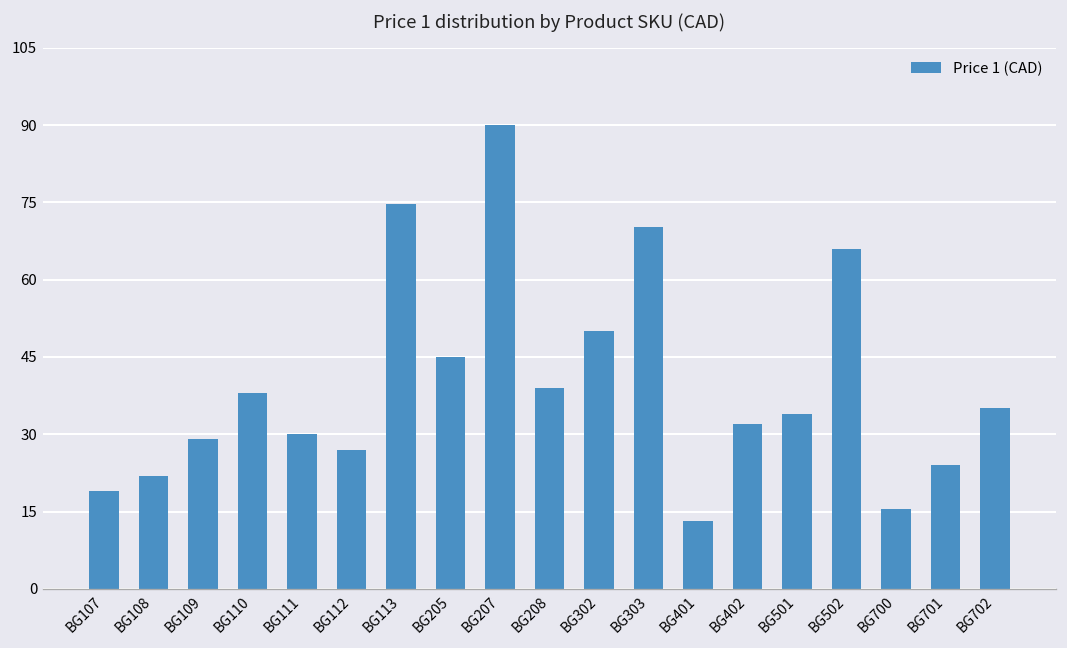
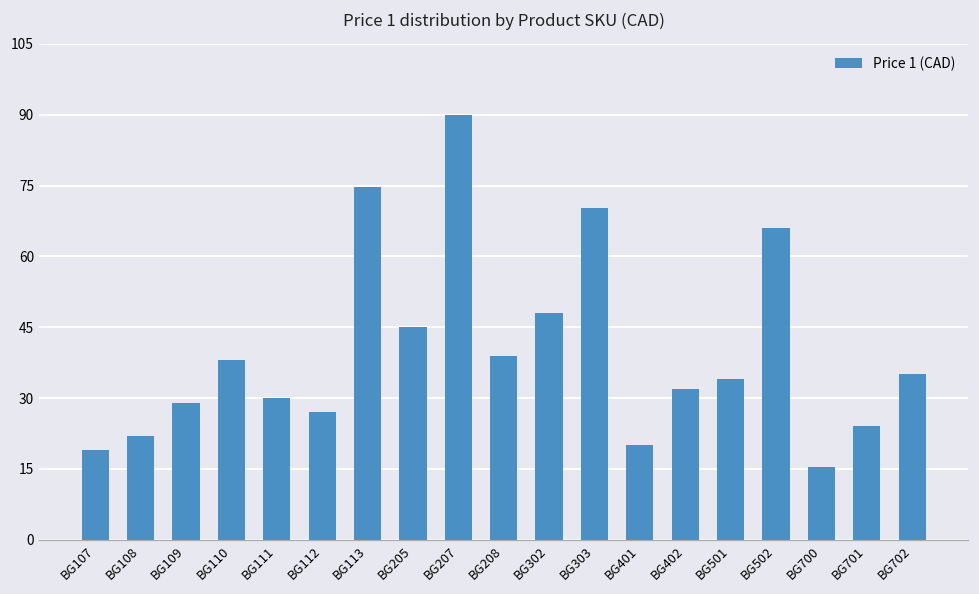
BG302: 50 -> 48
BG401: 13 -> 20
